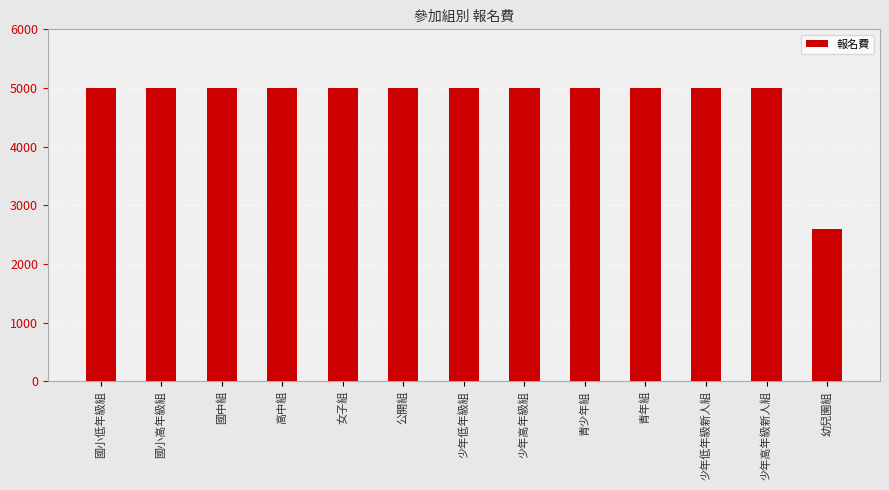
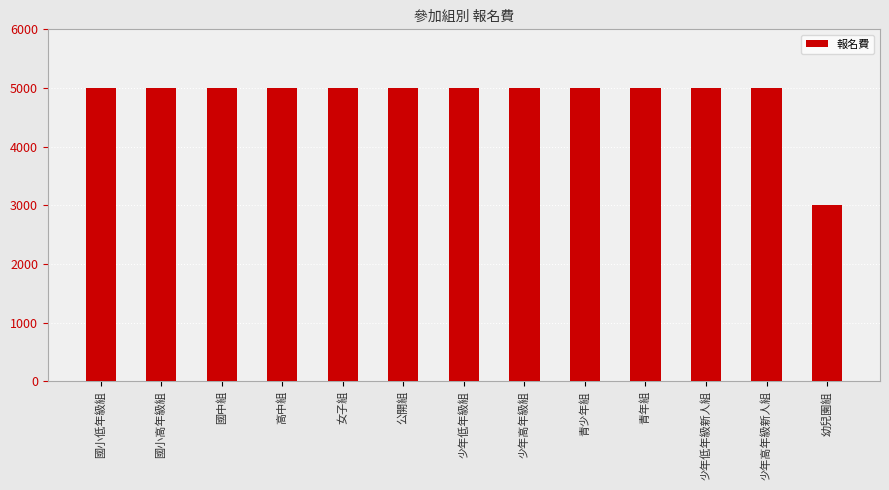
幼兒園組: 2600 -> 3000
